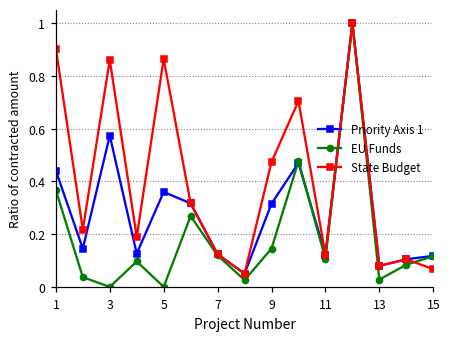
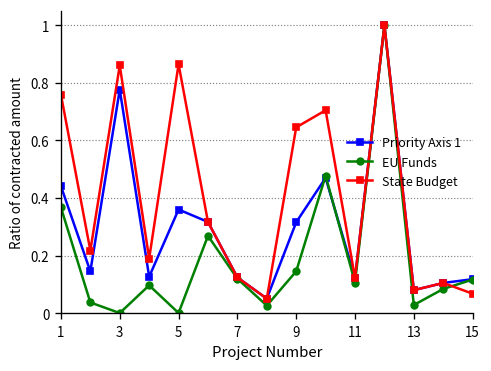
State Budget, 1: 0.90 -> 0.76
Priority Axis 1, 3: 0.57 -> 0.78
State Budget, 9: 0.47 -> 0.65
